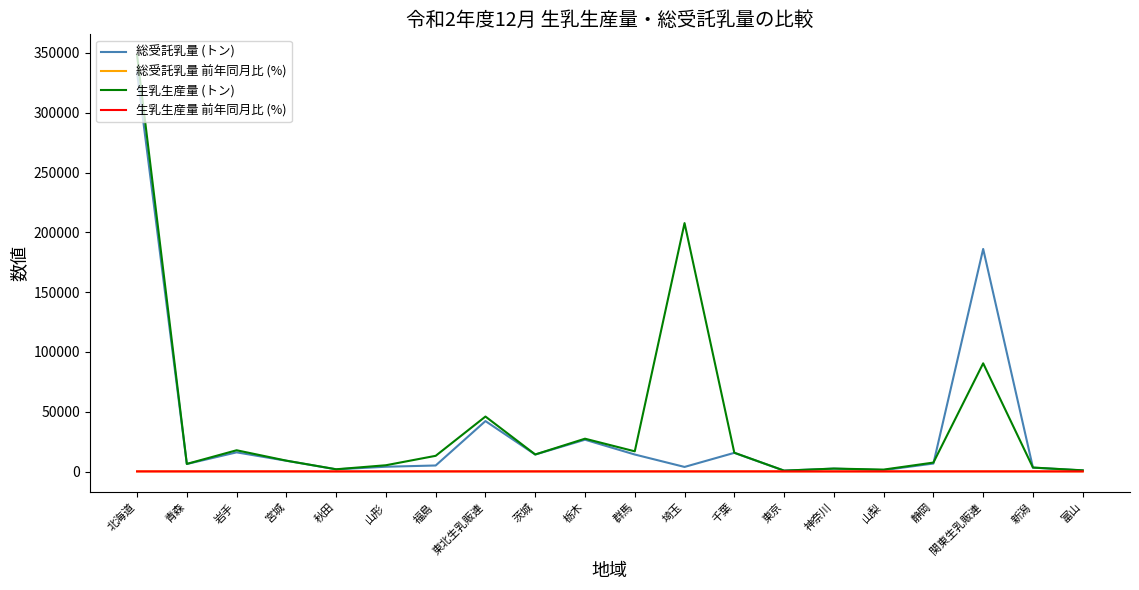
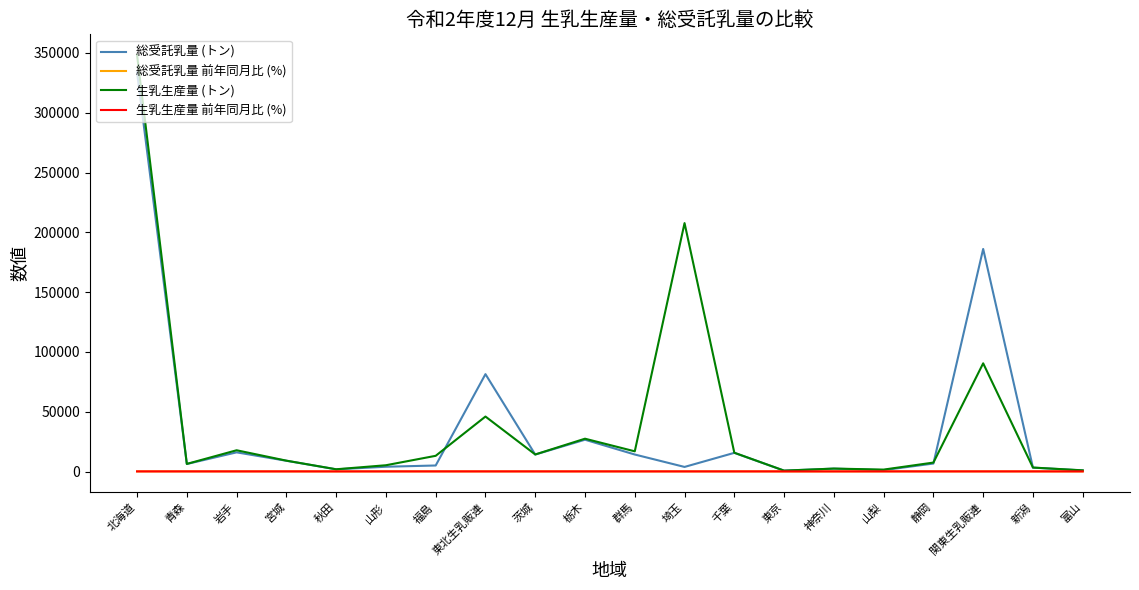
総受託乳量 (トン), 東北生乳販連: 42000 -> 81000
